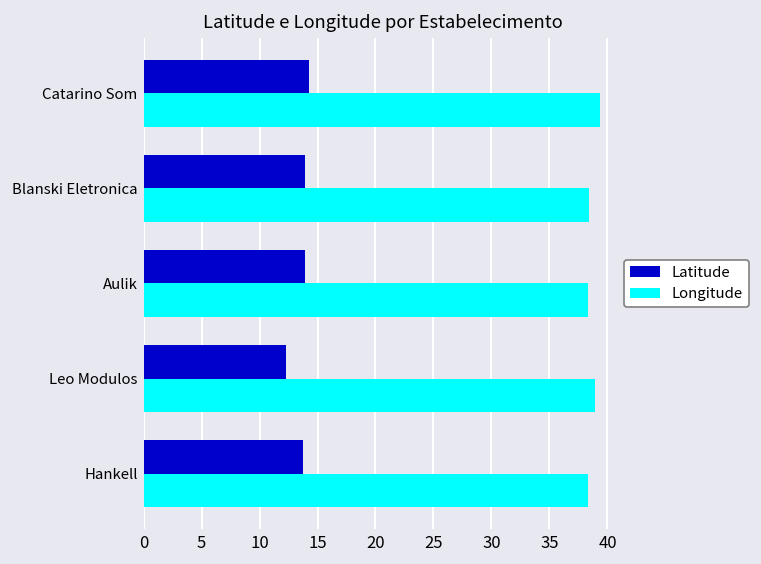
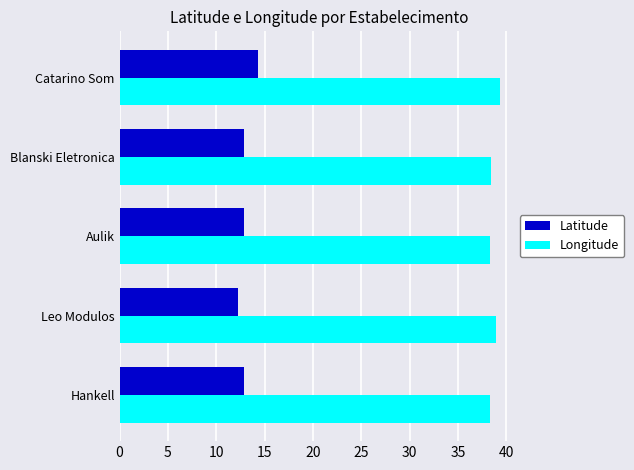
Latitude, Blanski Eletronica: 14 -> 13
Latitude, Aulik: 14 -> 13
Latitude, Hankell: 14 -> 13
